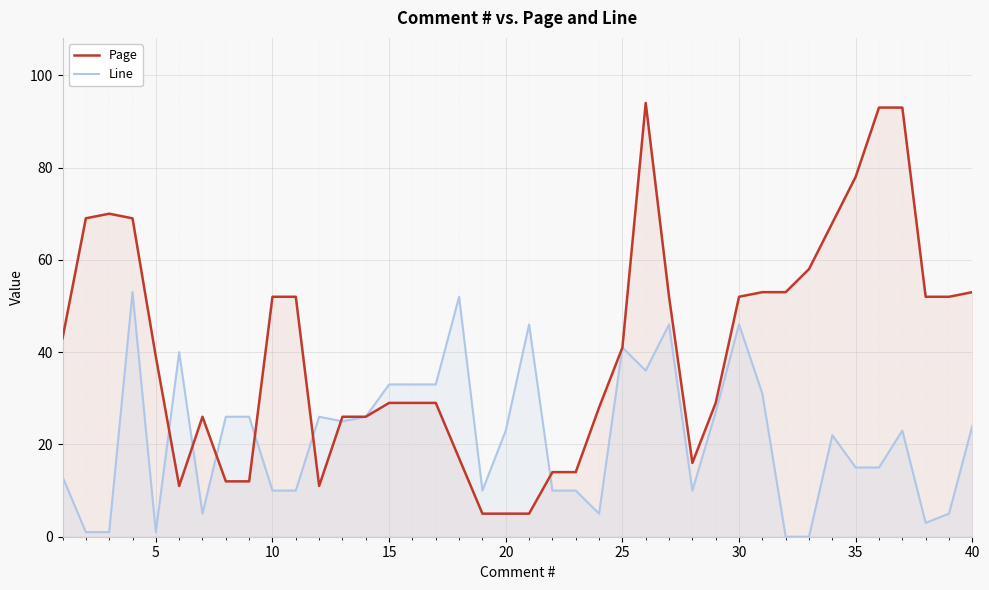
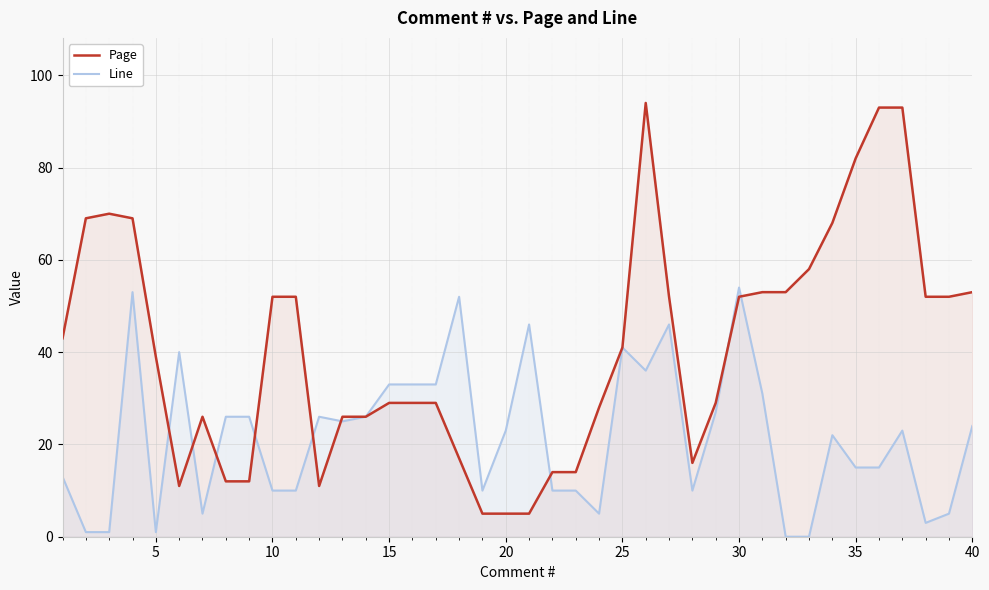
Line, 30: 46 -> 54
Page, 35: 78 -> 82
